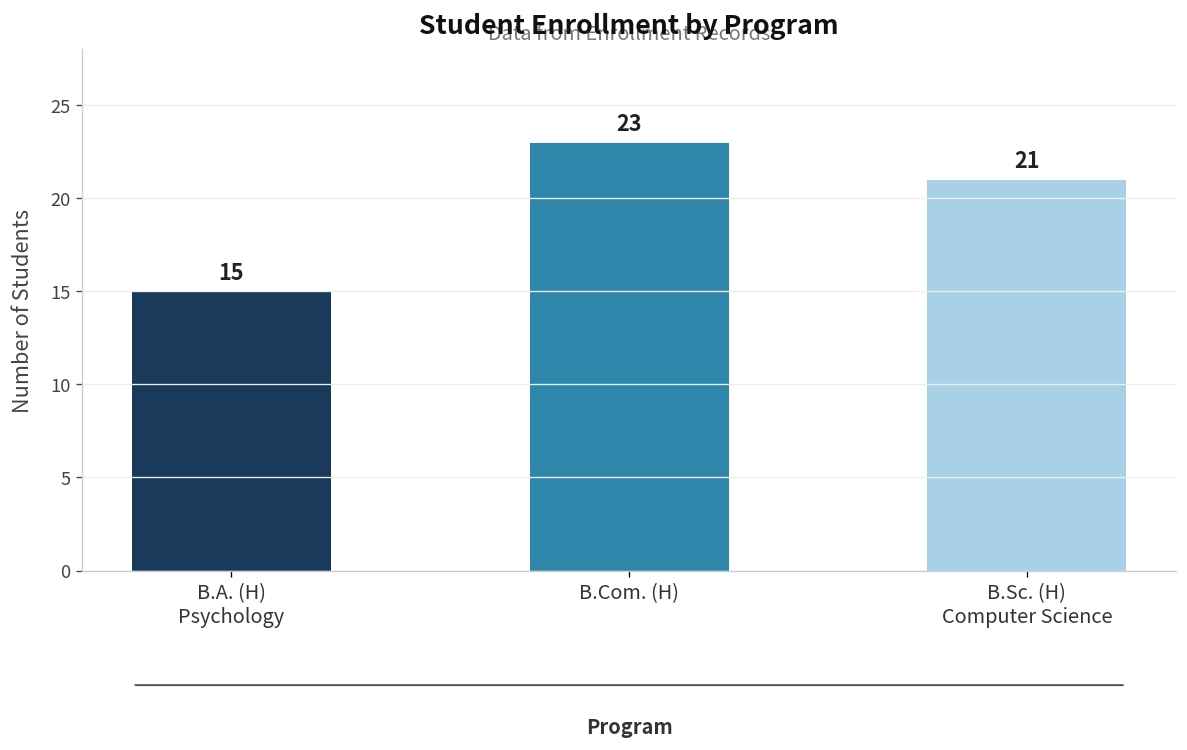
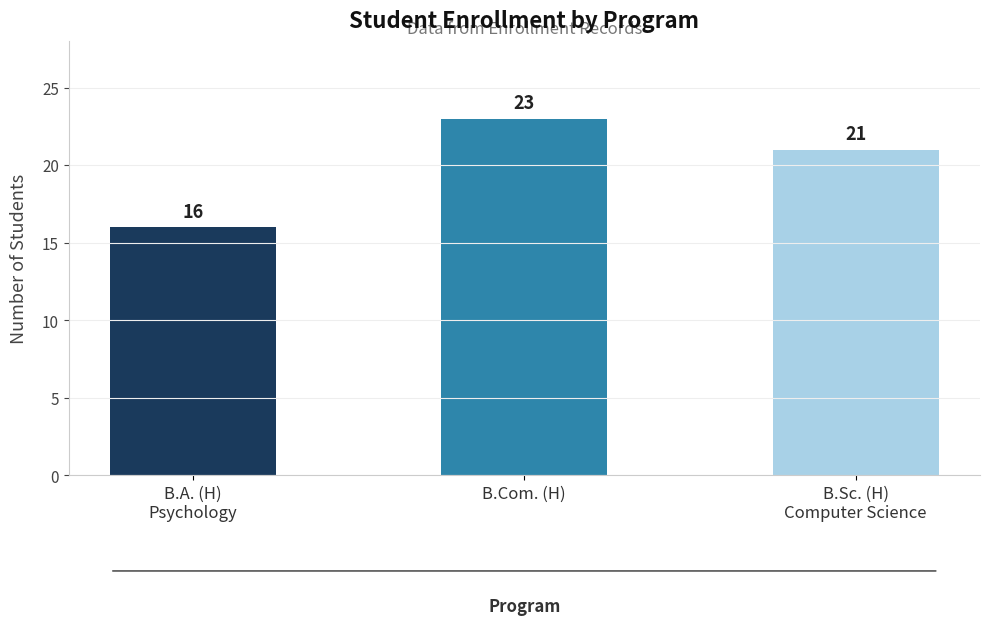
B.A. (H) Psychology: 15 -> 16
